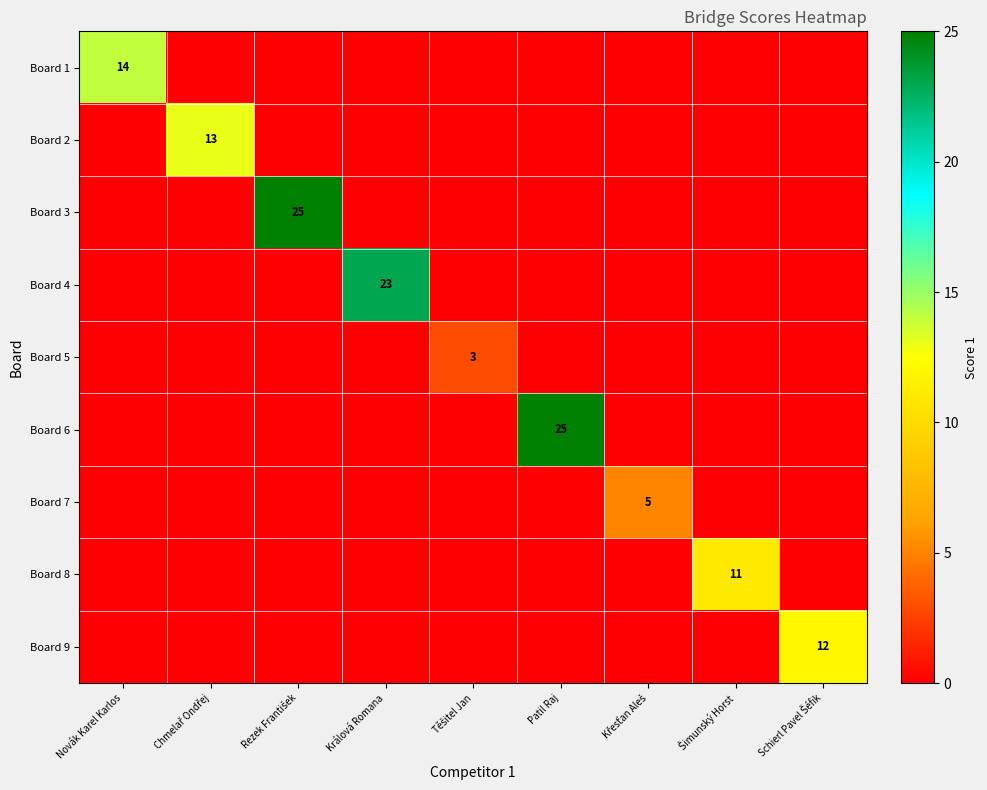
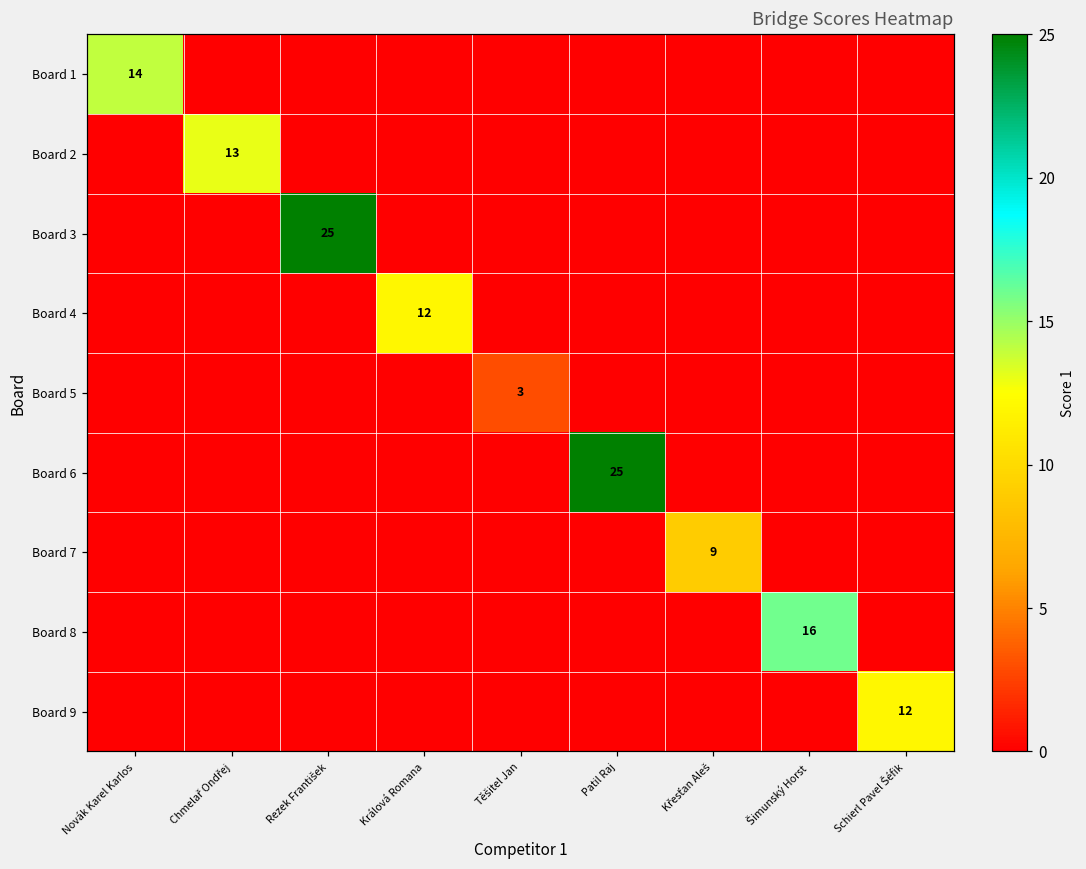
Board 4, Králová Romana: 23 -> 12
Board 7, Křesťan Aleš: 5 -> 9
Board 8, Šimunský Horst: 11 -> 16
